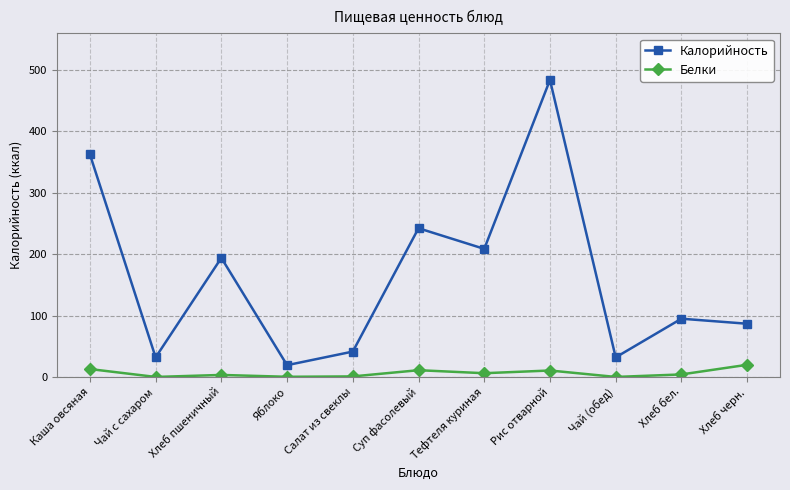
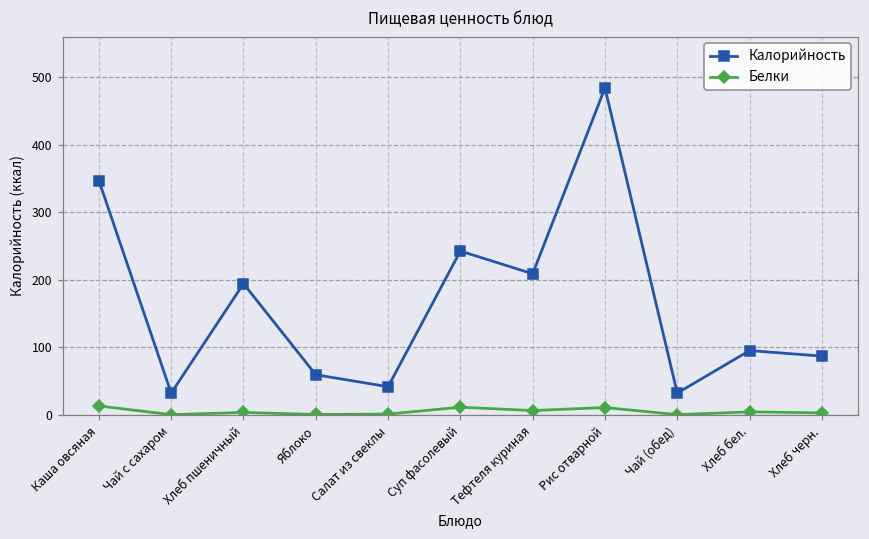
Калорийность, Каша овсяная: 360 -> 350
Калорийность, Яблоко: 20 -> 60
Белки, Хлеб черн.: 20 -> 0
